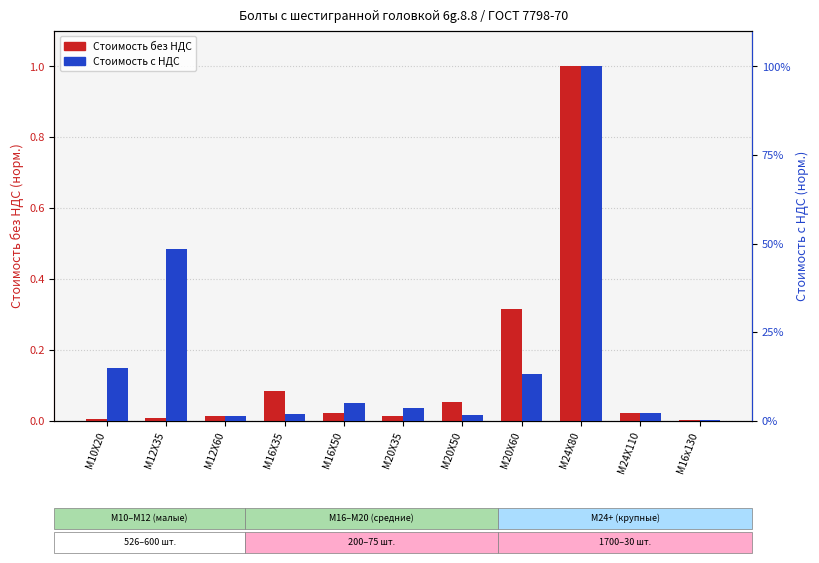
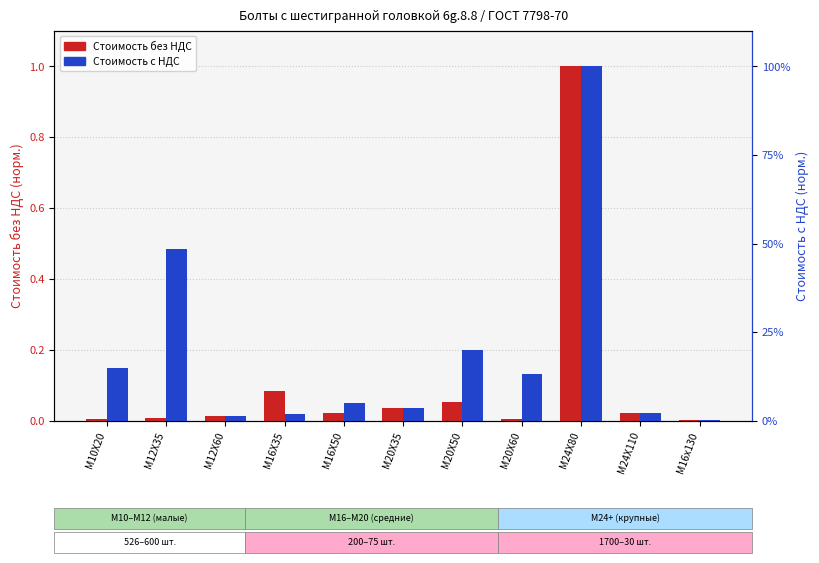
Стоимость без НДС, М20Х35: 0.01 -> 0.04
Стоимость без НДС, М20Х60: 0.32 -> 0.01
Стоимость с НДС, М20Х50: 2% -> 20%
